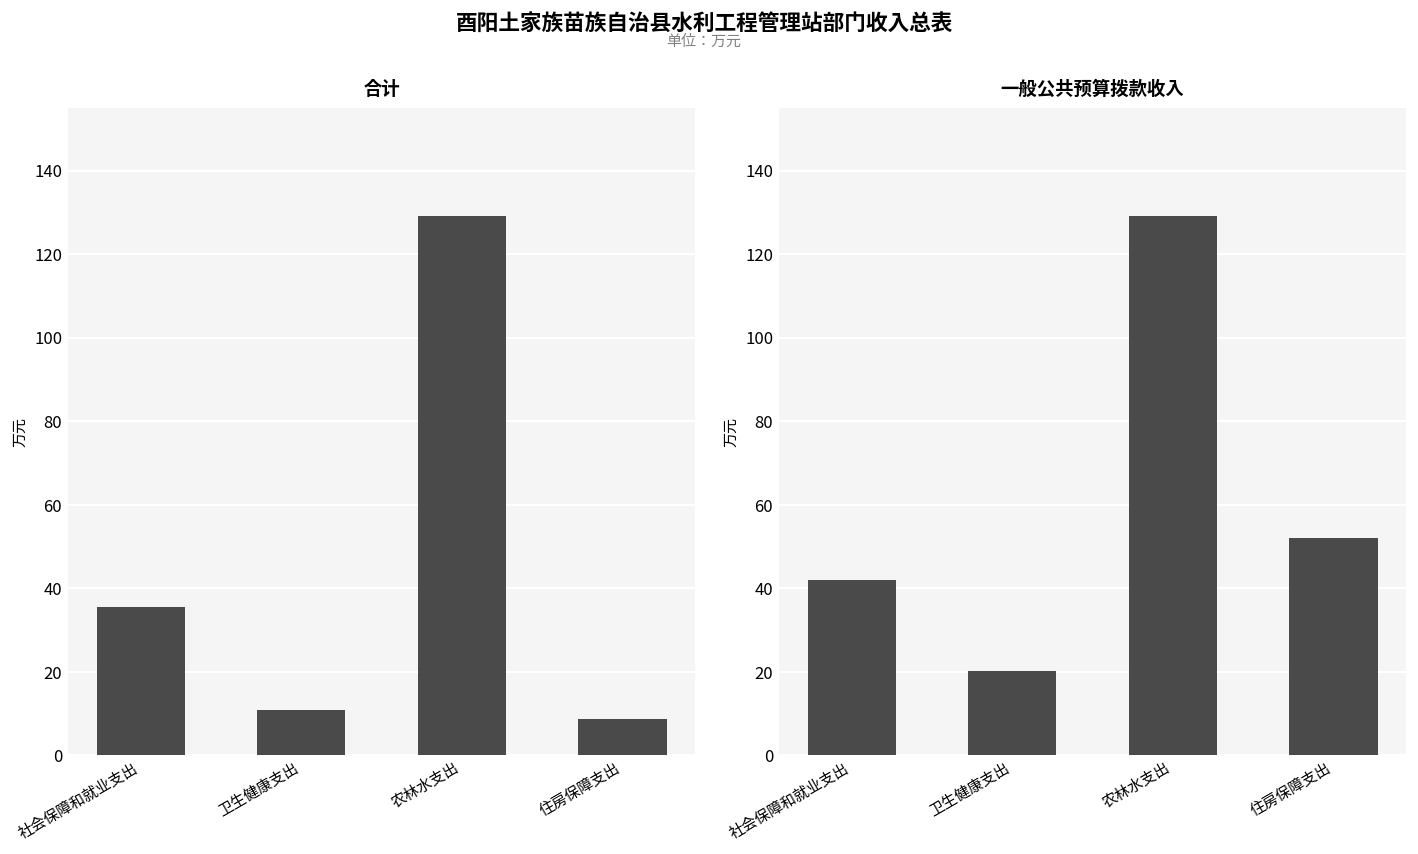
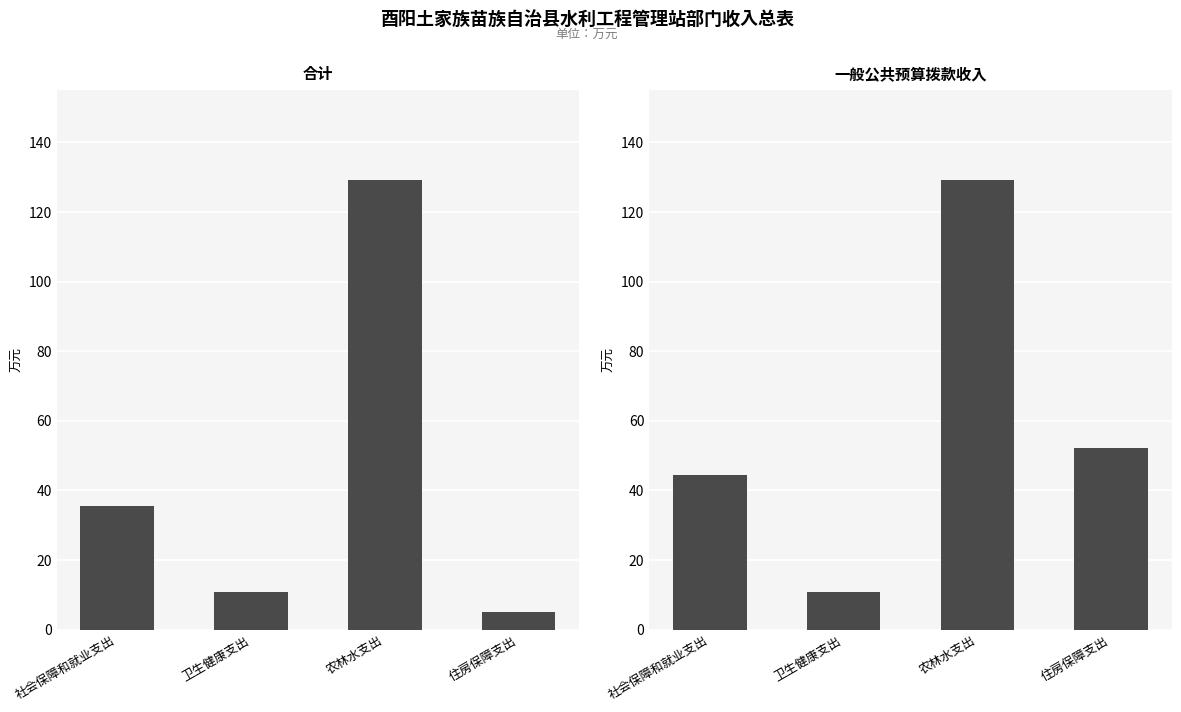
合计, 住房保障支出: 9 -> 5
一般公共预算拨款收入, 社会保障和就业支出: 42 -> 44
一般公共预算拨款收入, 卫生健康支出: 20 -> 11
